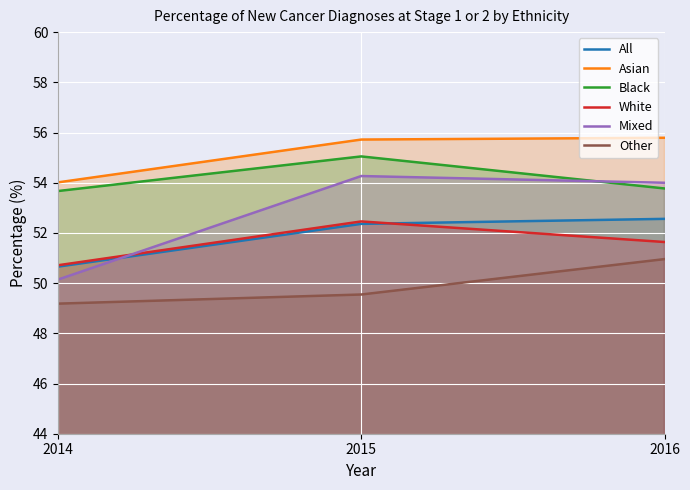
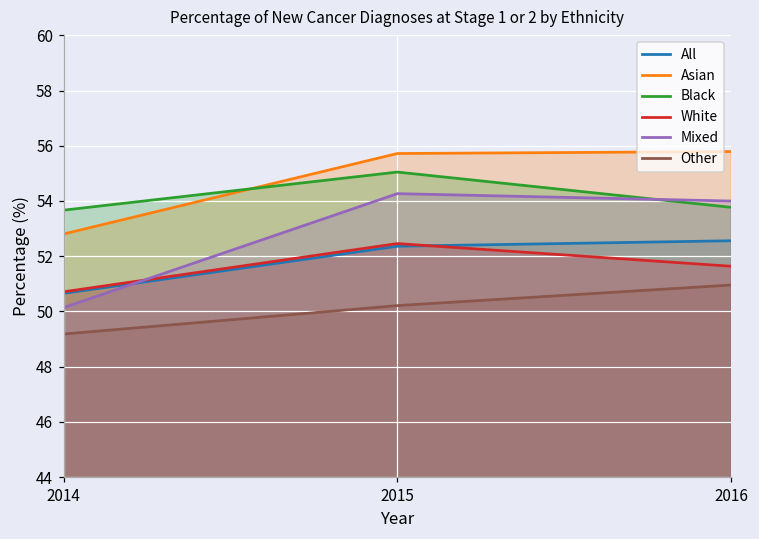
Asian, 2014: 54.0 -> 52.8
Other, 2015: 49.5 -> 50.2
